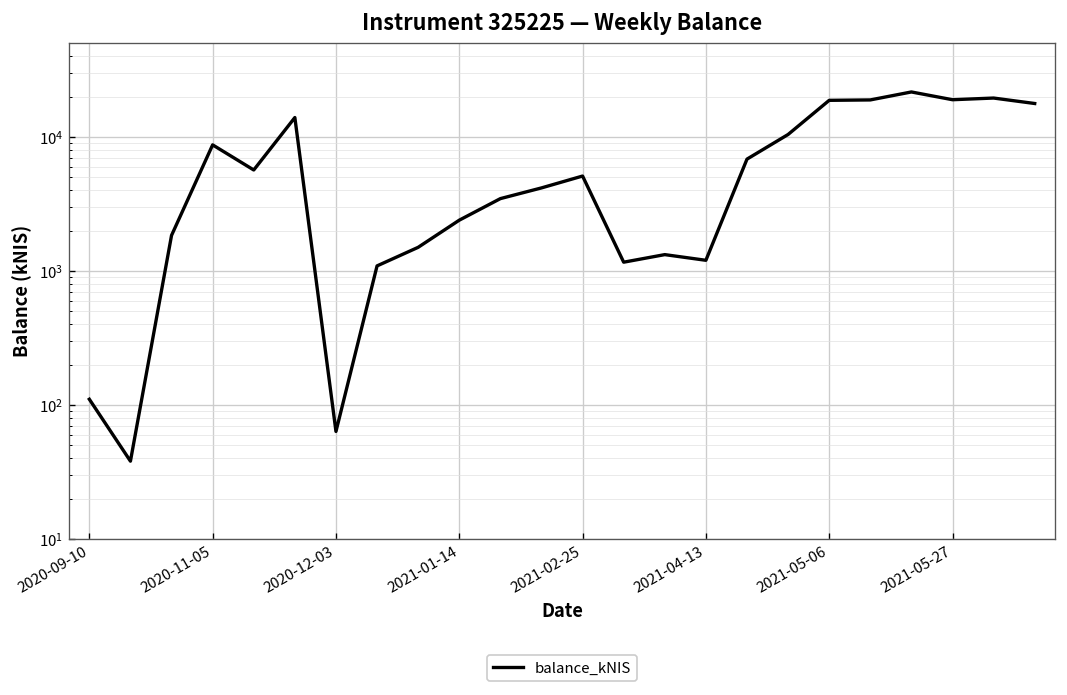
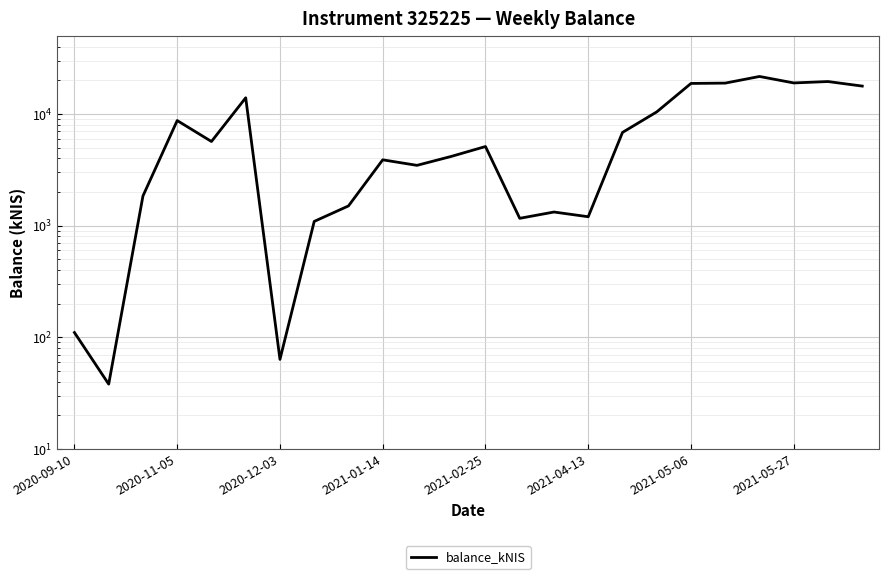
2021-01-14: 2400 -> 3900
